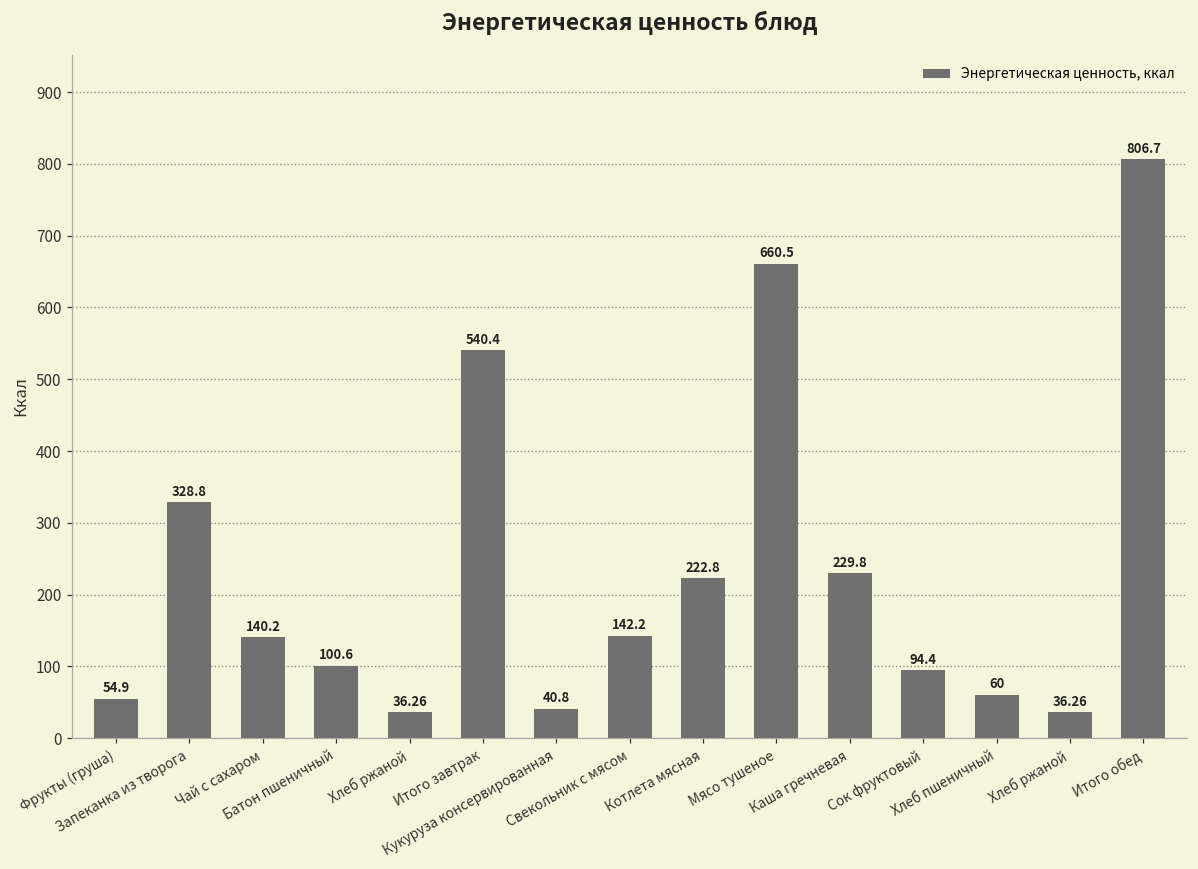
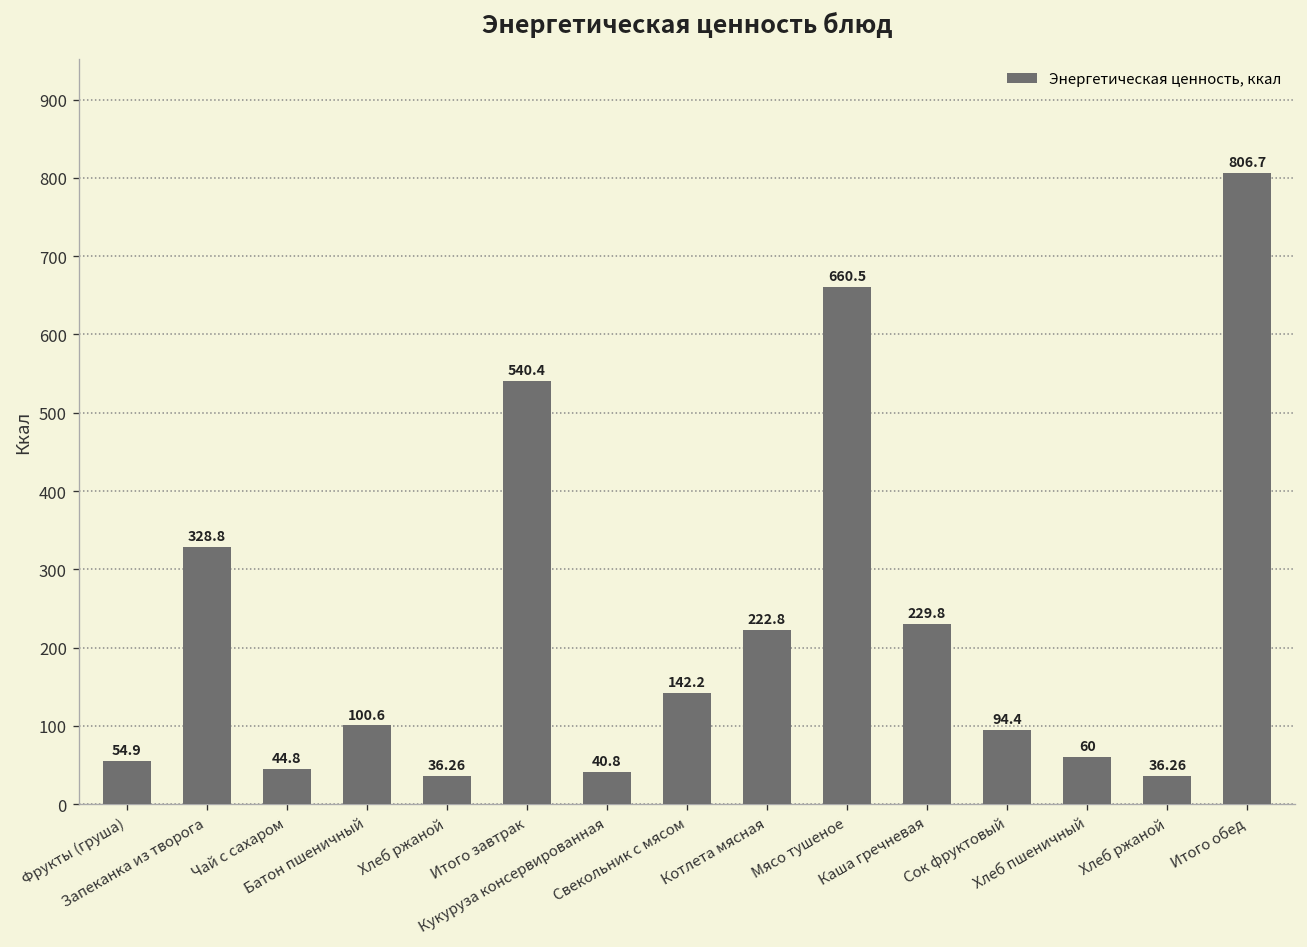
Чай с сахаром: 140.2 -> 44.8
